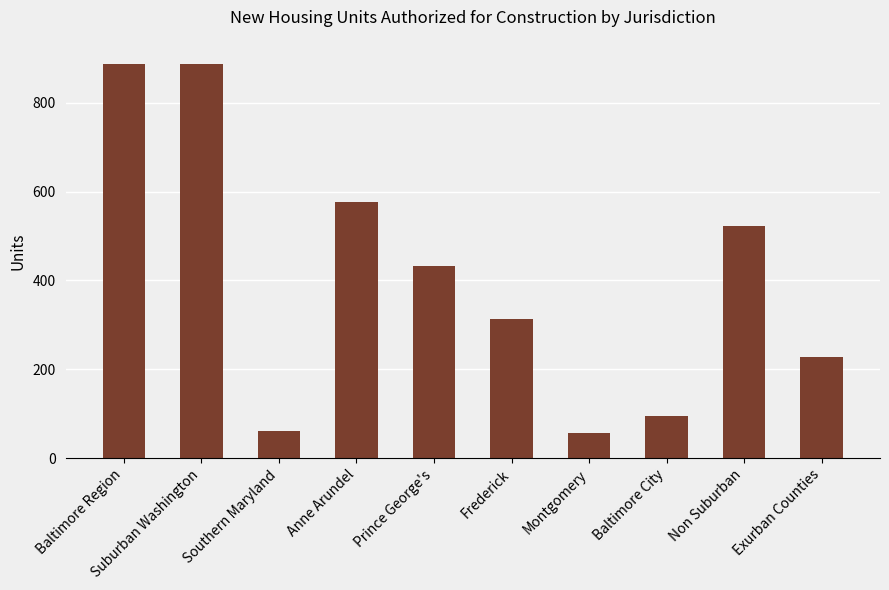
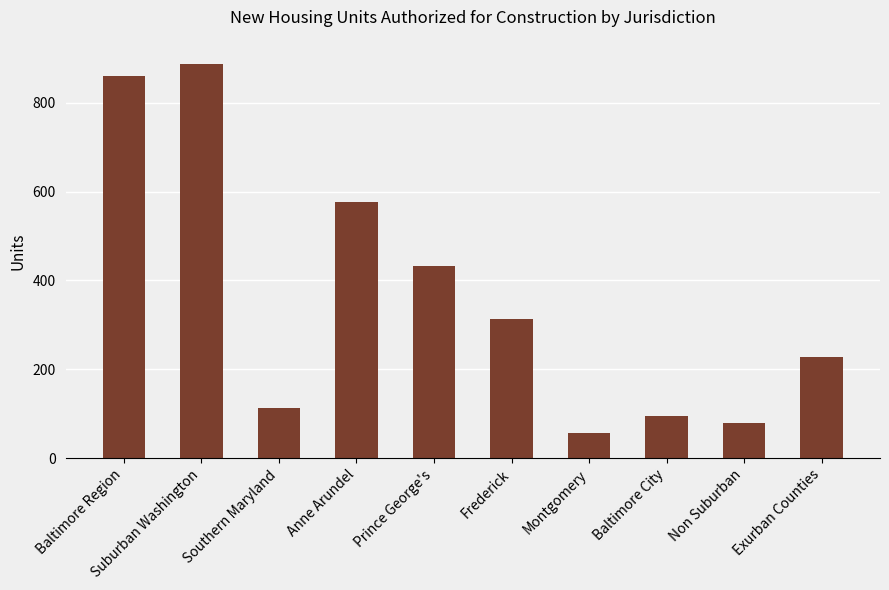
Baltimore Region: 890 -> 860
Southern Maryland: 60 -> 110
Non Suburban: 520 -> 80
